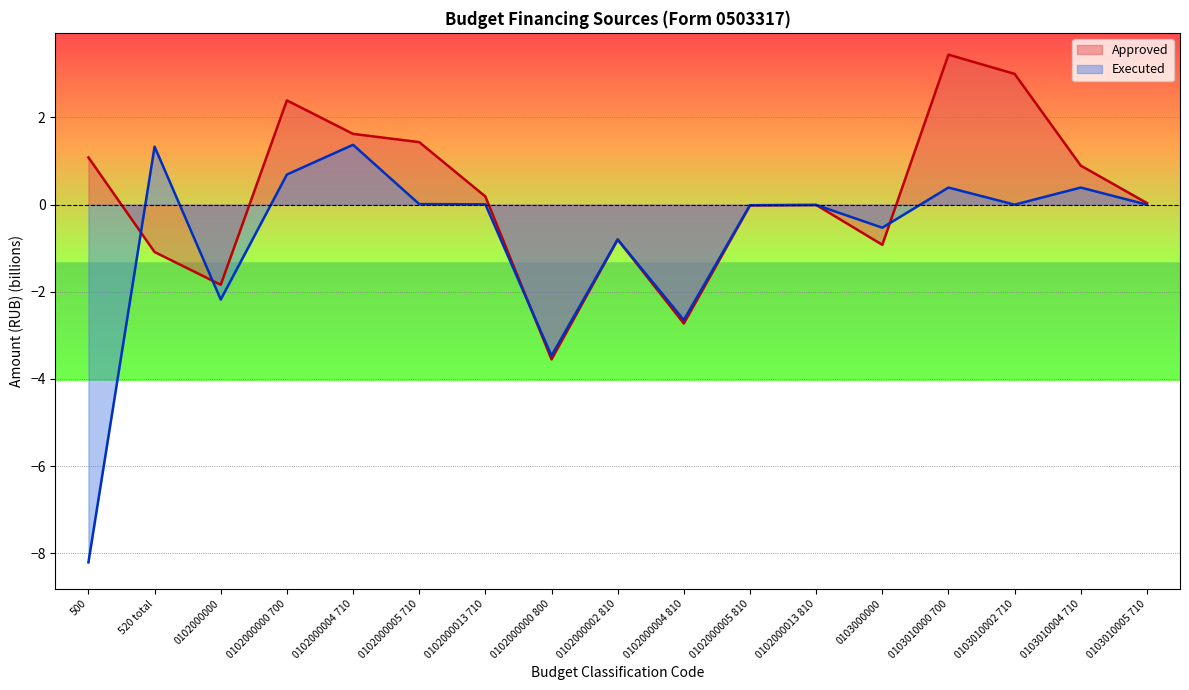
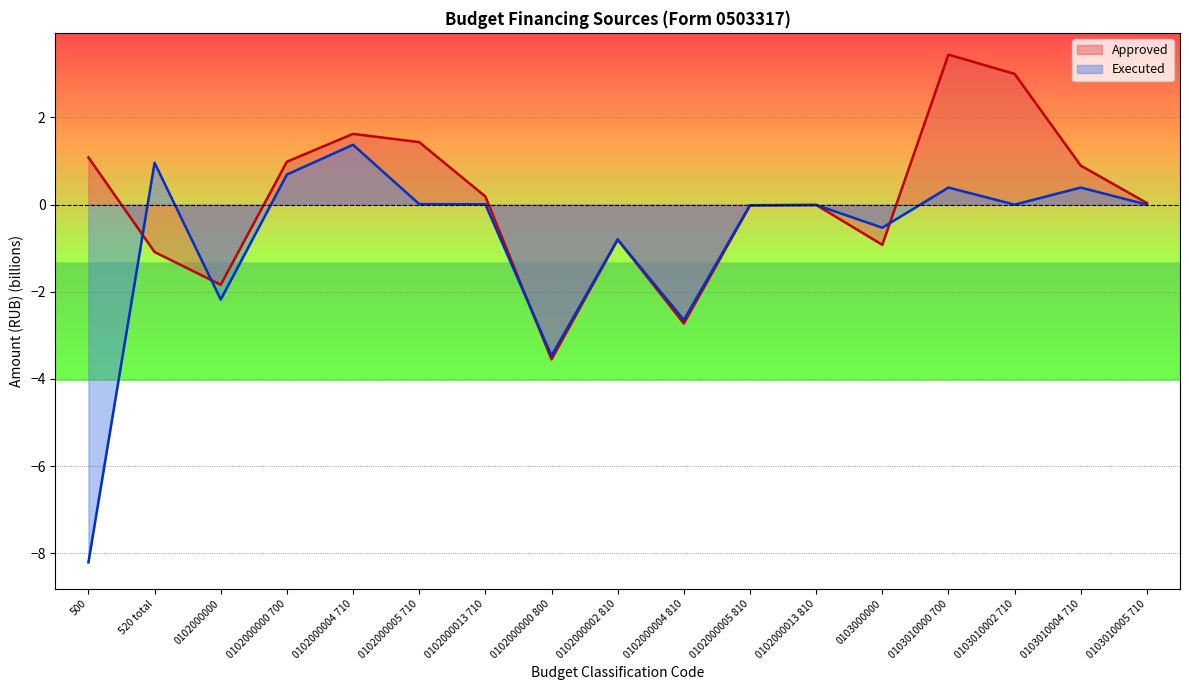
Executed, 520 total: 1.3 -> 1.0
Approved, 0102000000 700: 2.4 -> 1.0
